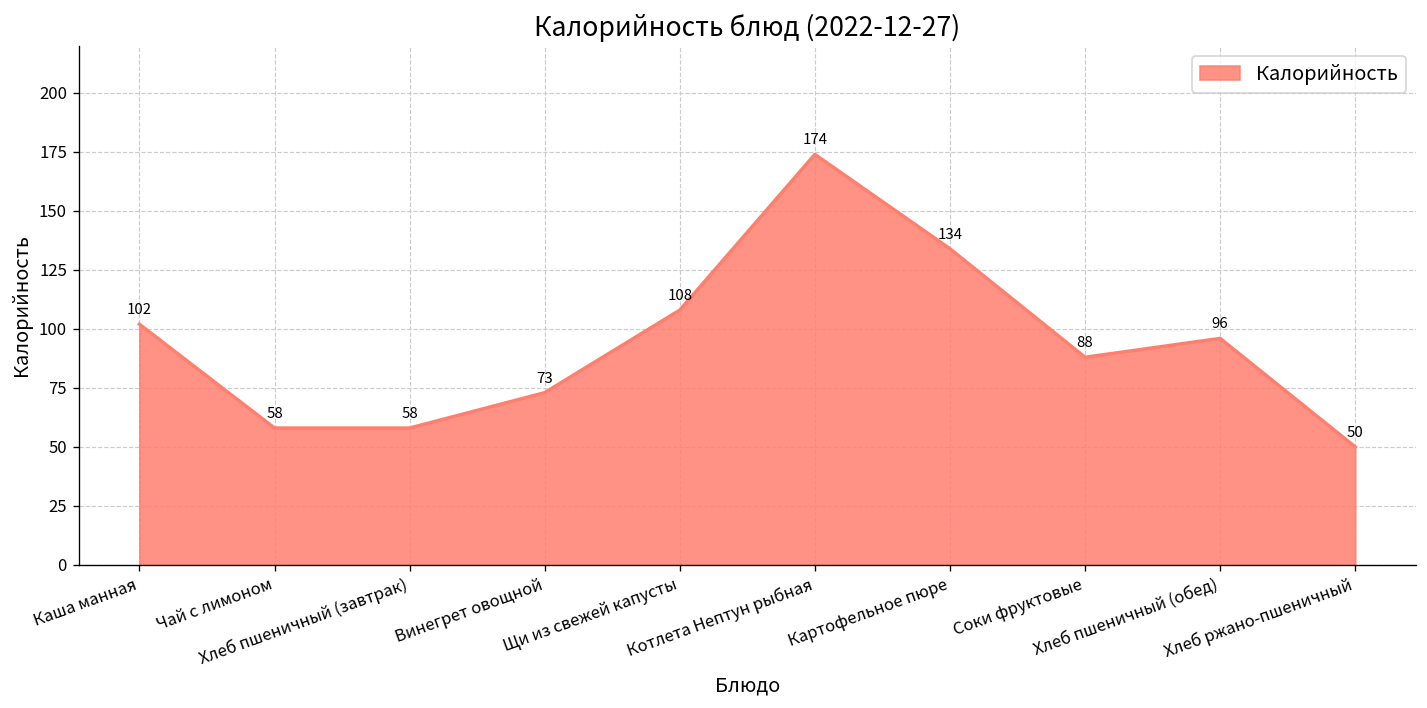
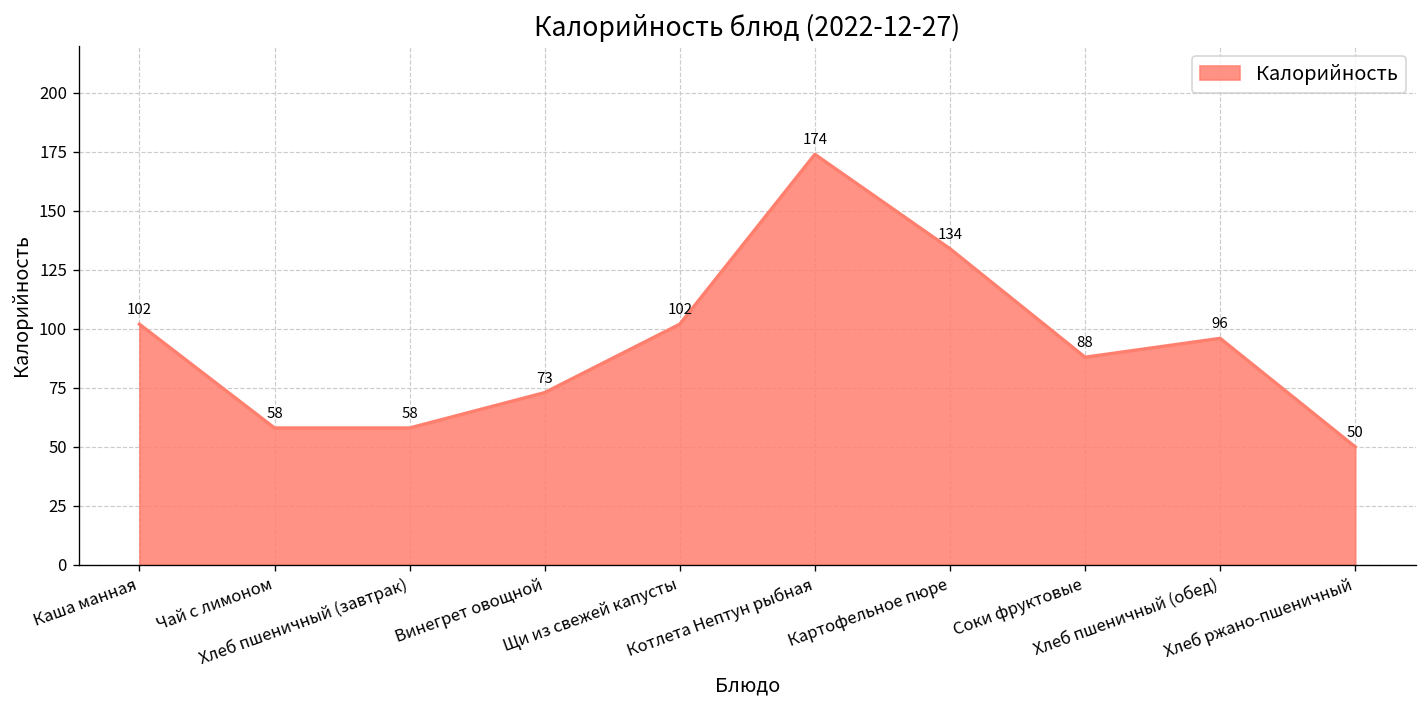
Щи из свежей капусты: 108 -> 102
